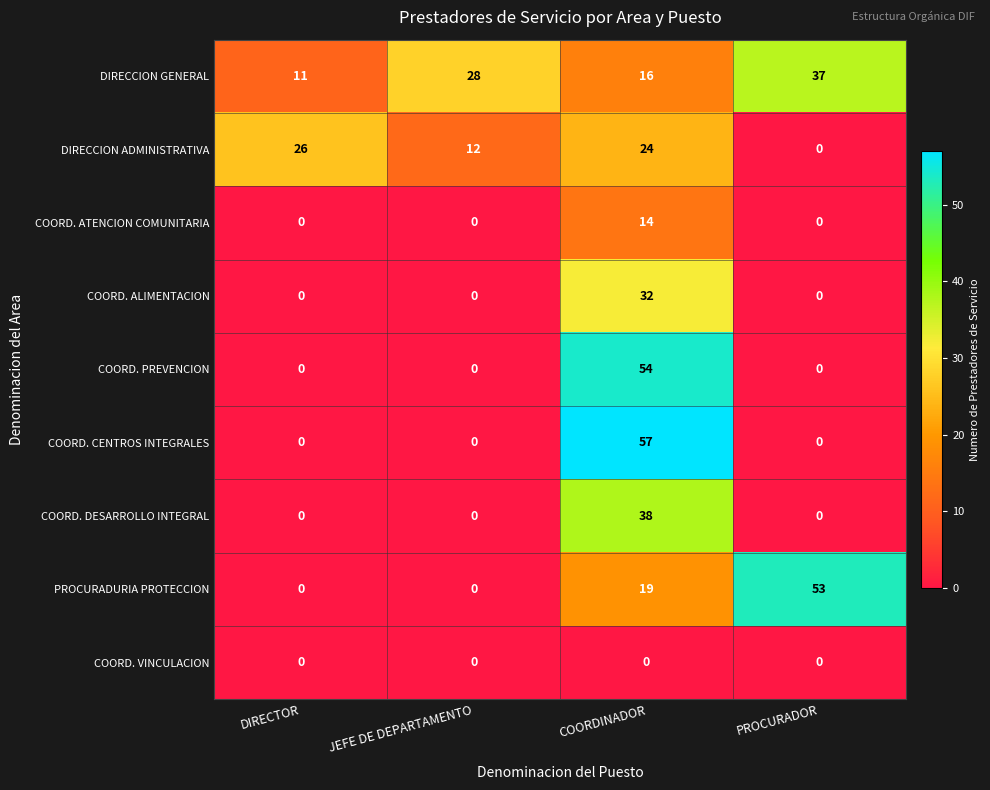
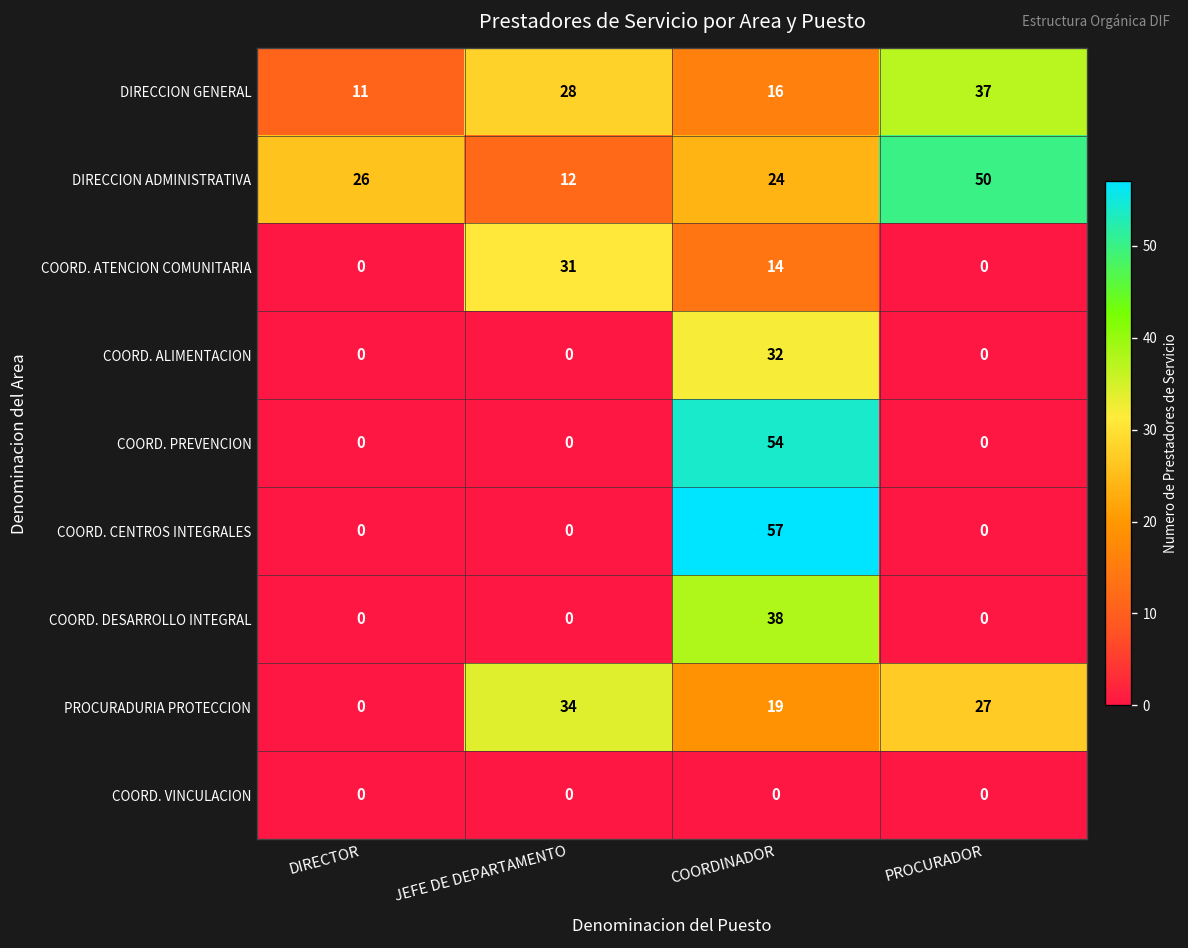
DIRECCION ADMINISTRATIVA, PROCURADOR: 0 -> 50
COORD. ATENCION COMUNITARIA, JEFE DE DEPARTAMENTO: 0 -> 31
PROCURADURIA PROTECCION, JEFE DE DEPARTAMENTO: 0 -> 34
PROCURADURIA PROTECCION, PROCURADOR: 53 -> 27
